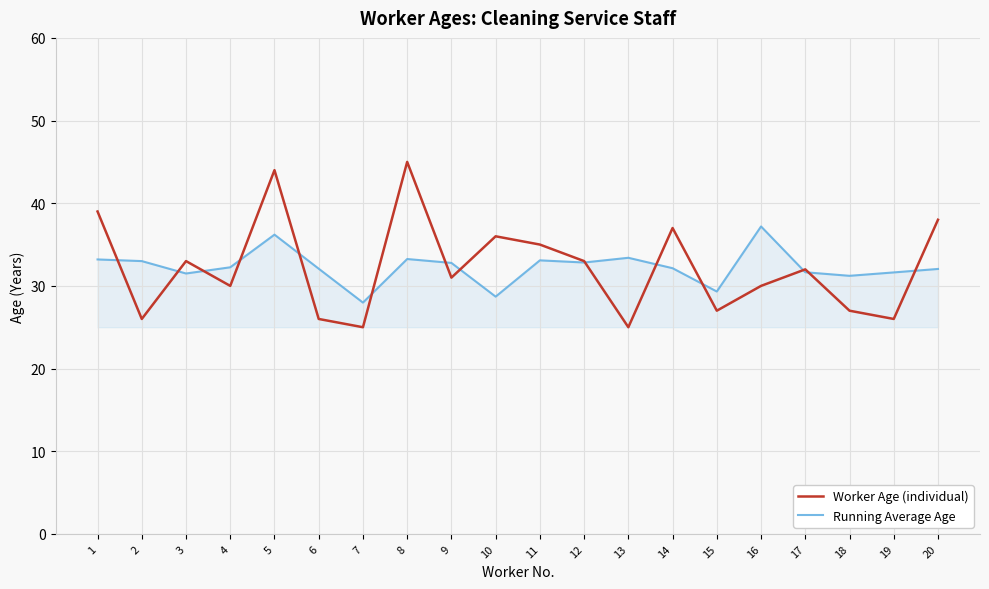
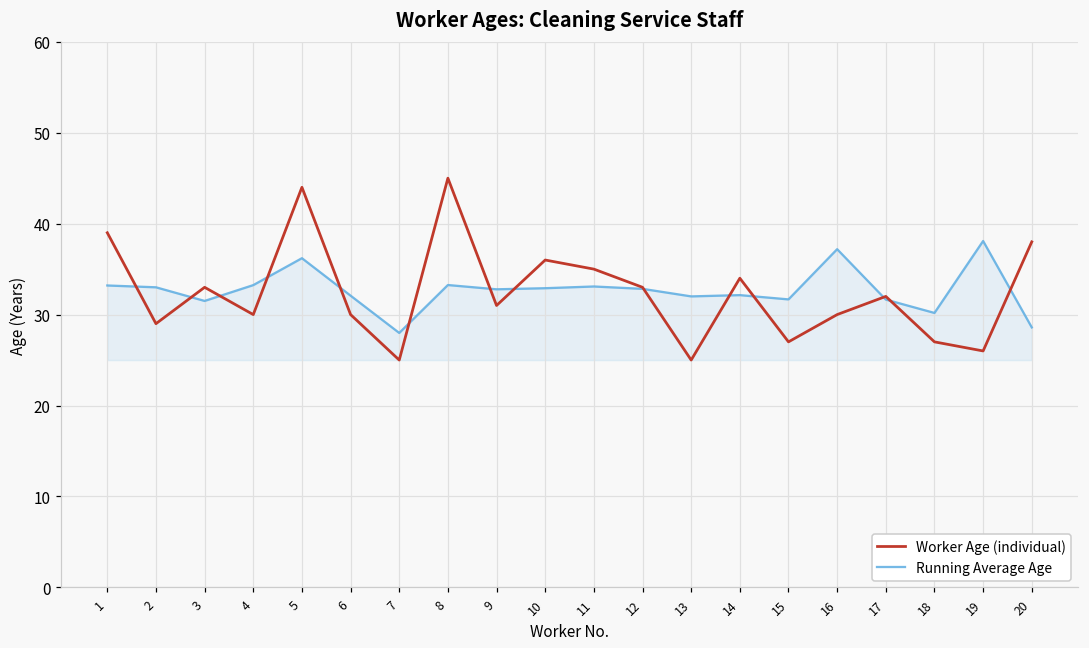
Worker Age (individual), 2: 26 -> 29
Running Average Age, 4: 32 -> 33
Worker Age (individual), 6: 26 -> 30
Running Average Age, 10: 29 -> 33
Running Average Age, 13: 33 -> 32
Worker Age (individual), 14: 37 -> 34
Running Average Age, 15: 29 -> 32
Running Average Age, 18: 31 -> 30
Running Average Age, 19: 32 -> 38
Running Average Age, 20: 32 -> 29
